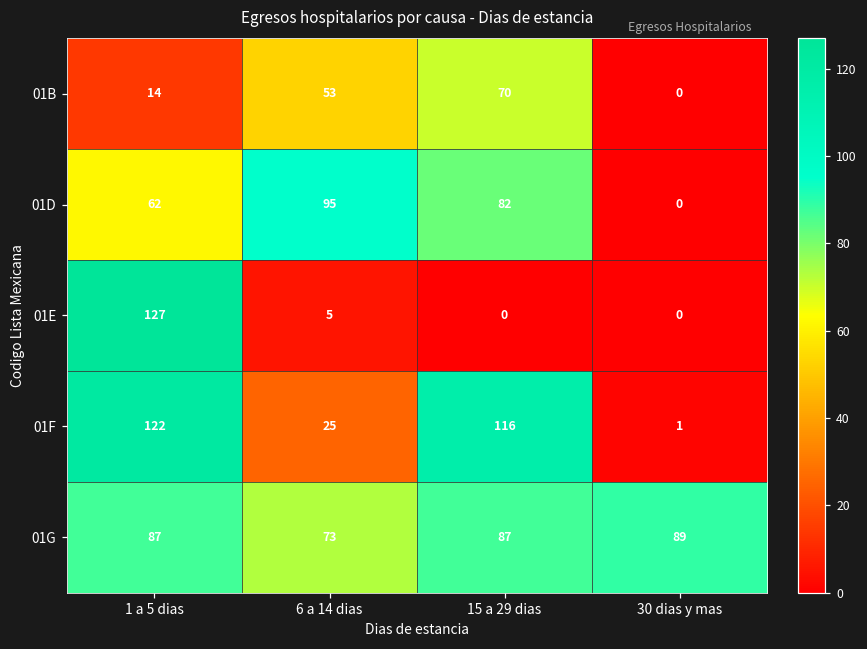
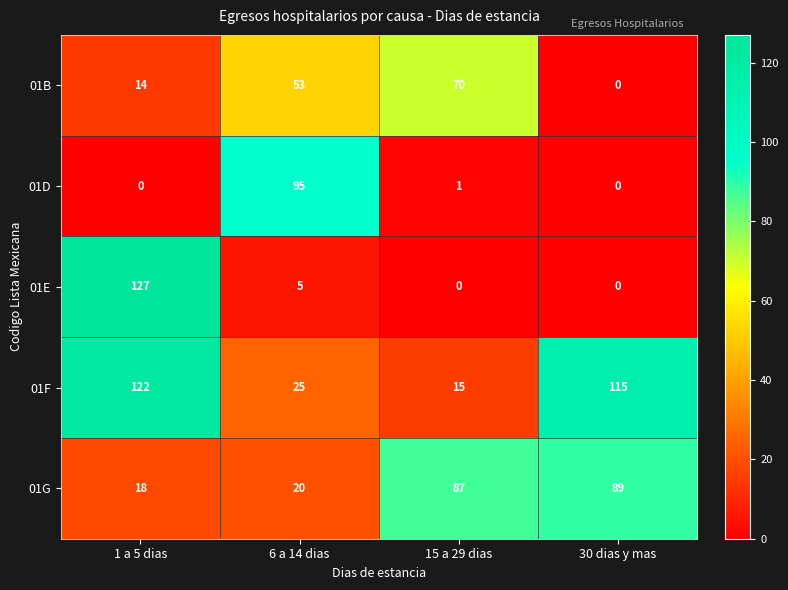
01D, 1 a 5 dias: 62 -> 0
01D, 15 a 29 dias: 82 -> 1
01F, 15 a 29 dias: 116 -> 15
01F, 30 dias y mas: 1 -> 115
01G, 1 a 5 dias: 87 -> 18
01G, 6 a 14 dias: 73 -> 20
